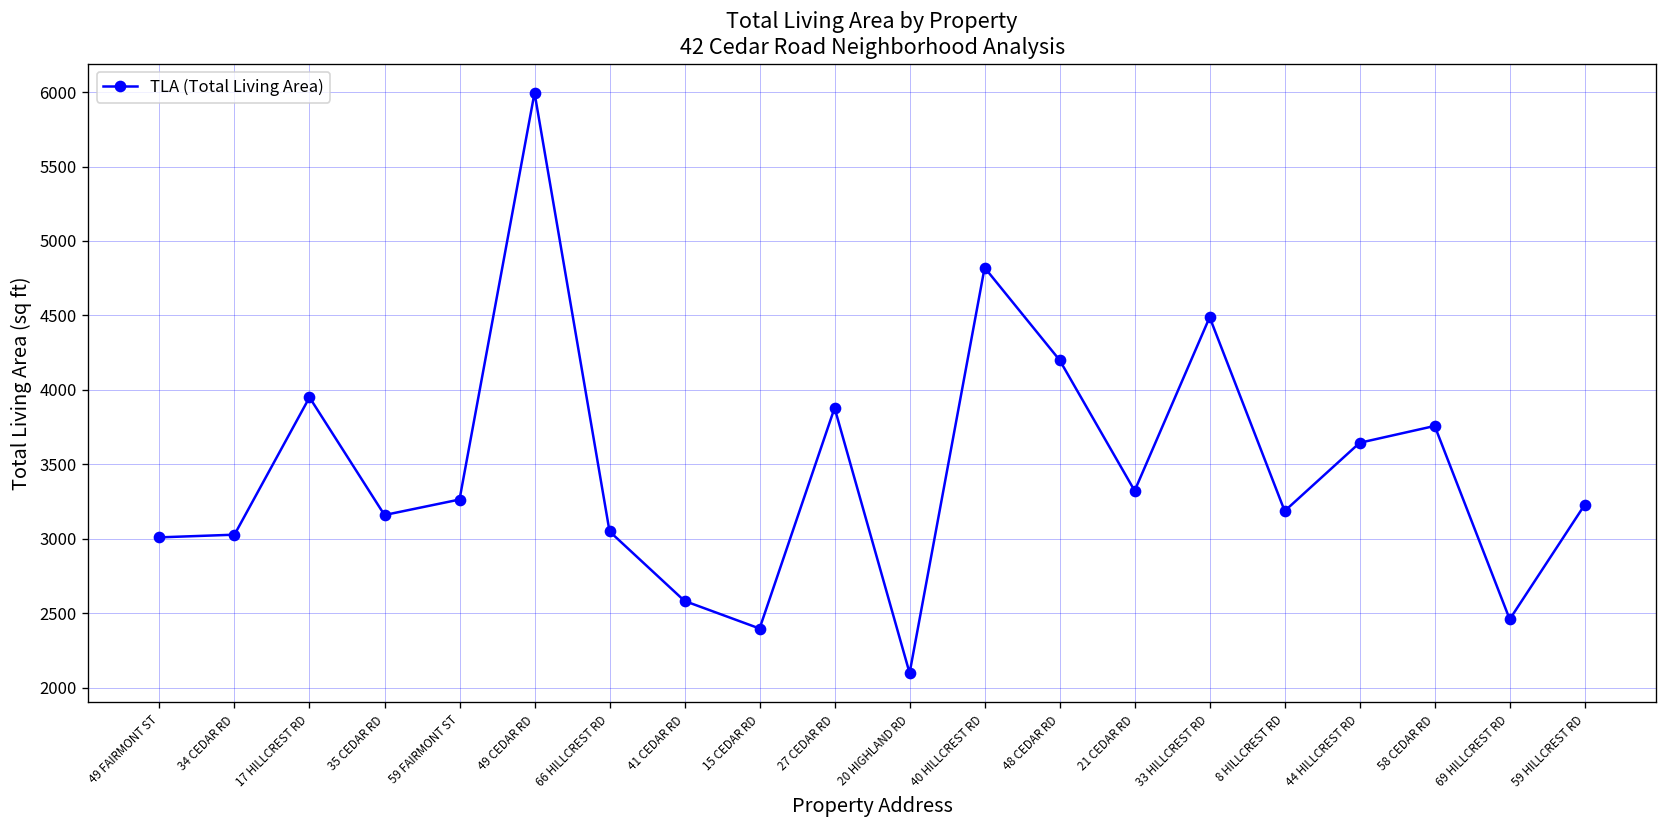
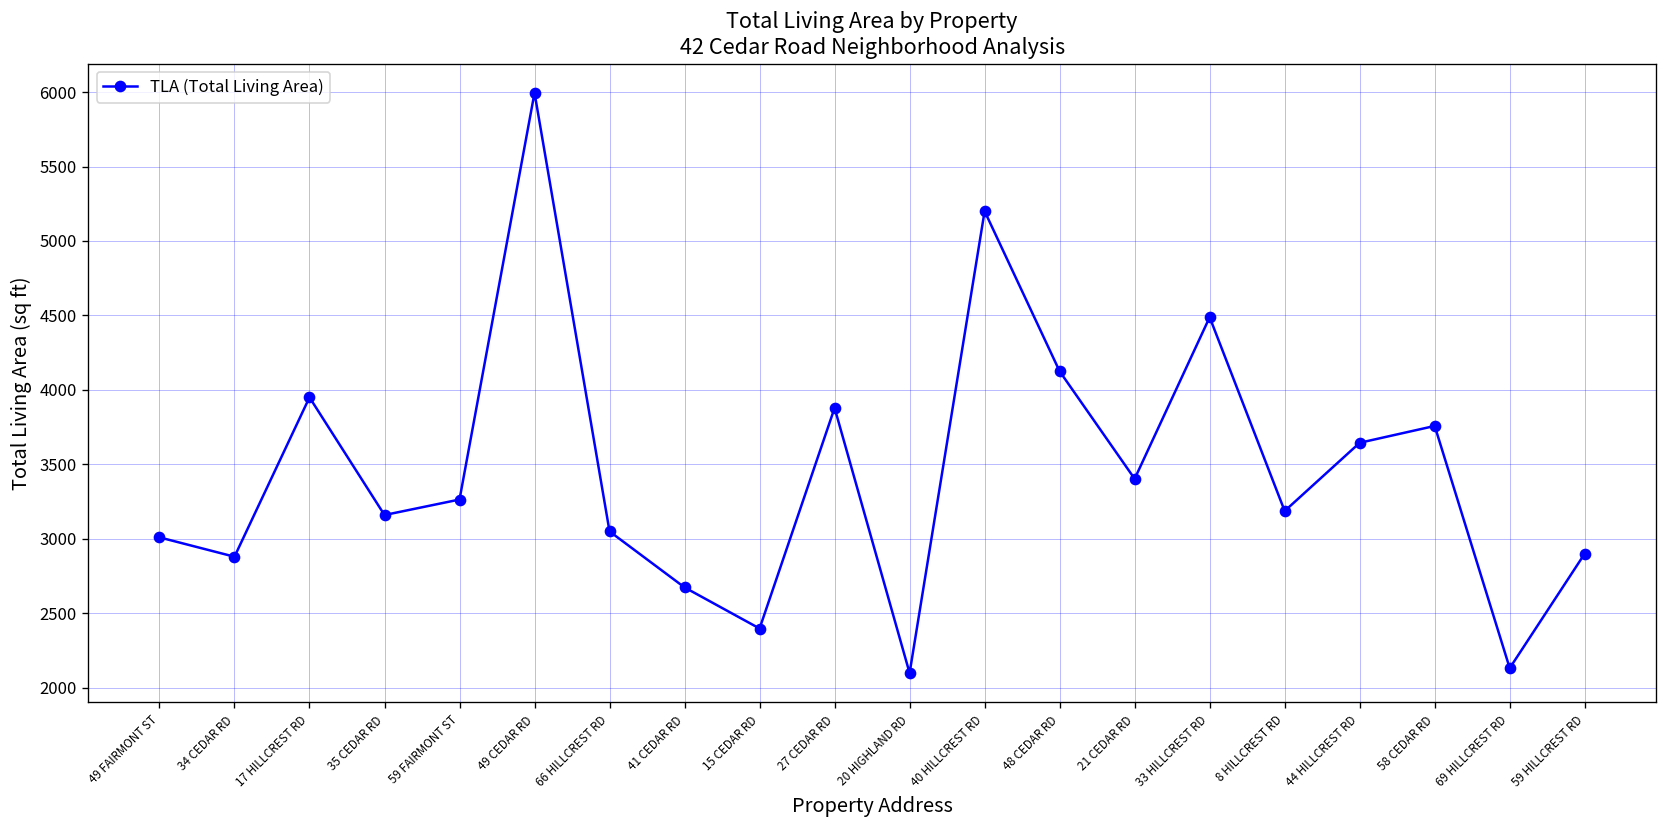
34 CEDAR RD: 3030 -> 2880
41 CEDAR RD: 2580 -> 2670
40 HILLCREST RD: 4820 -> 5200
48 CEDAR RD: 4200 -> 4130
21 CEDAR RD: 3320 -> 3400
69 HILLCREST RD: 2460 -> 2130
59 HILLCREST RD: 3230 -> 2900
